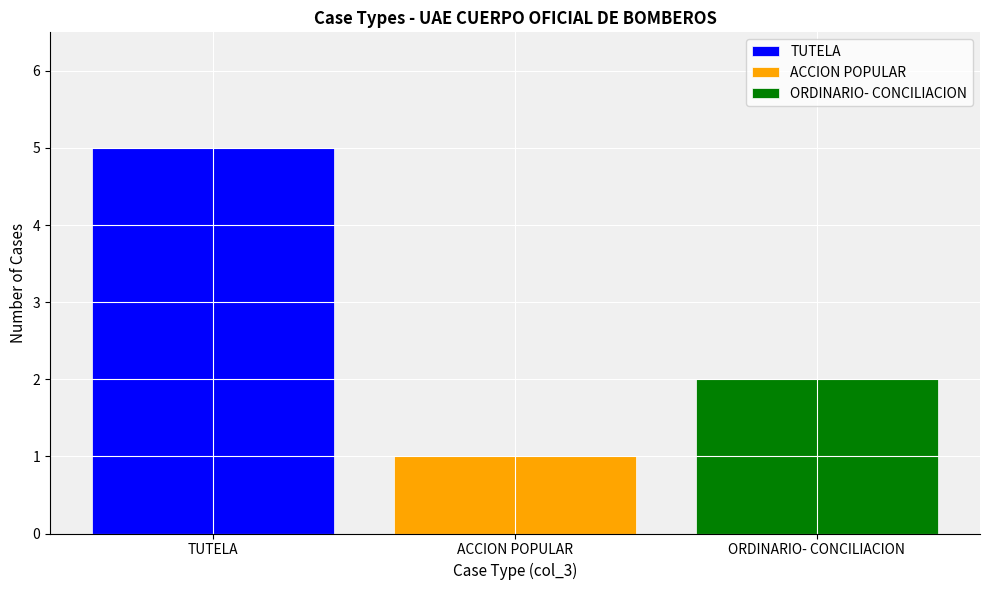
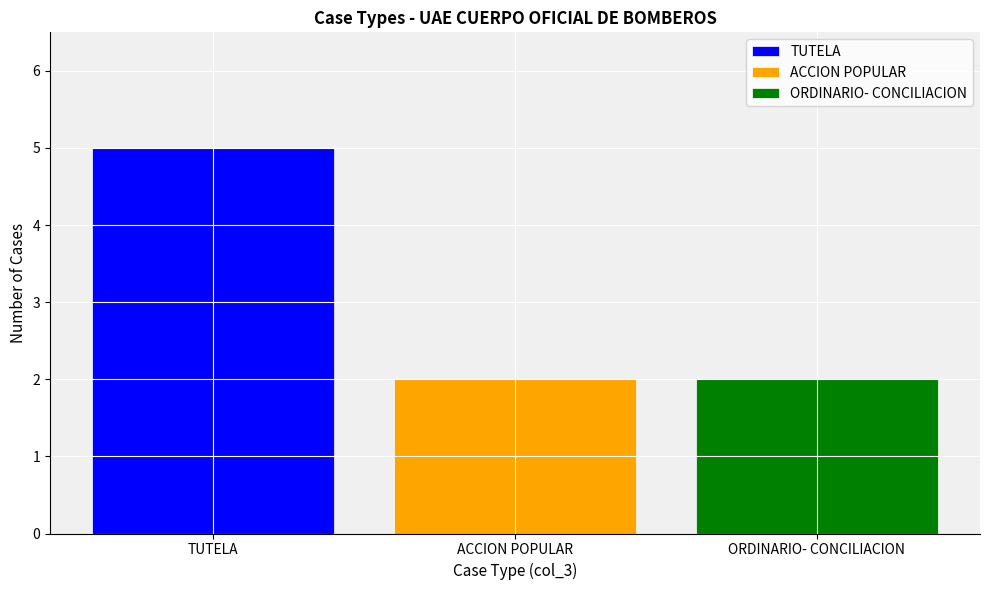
ACCION POPULAR: 1 -> 2
